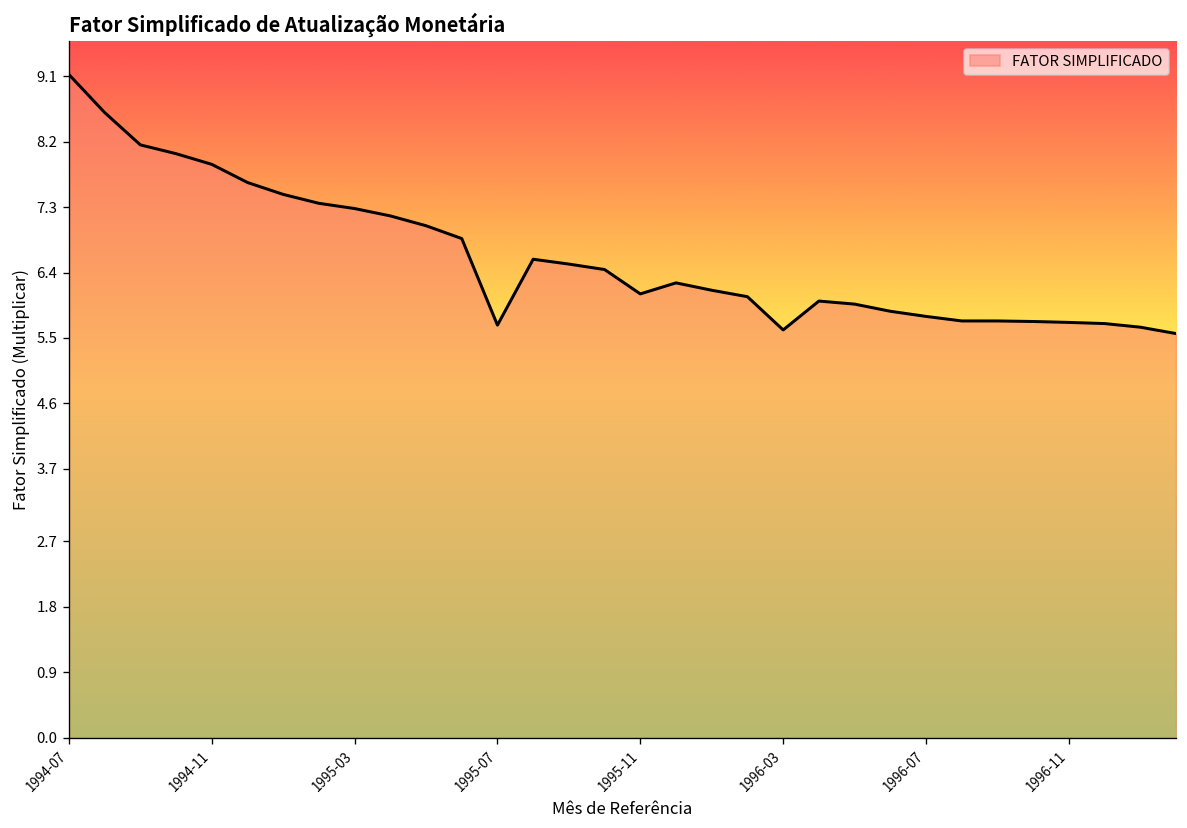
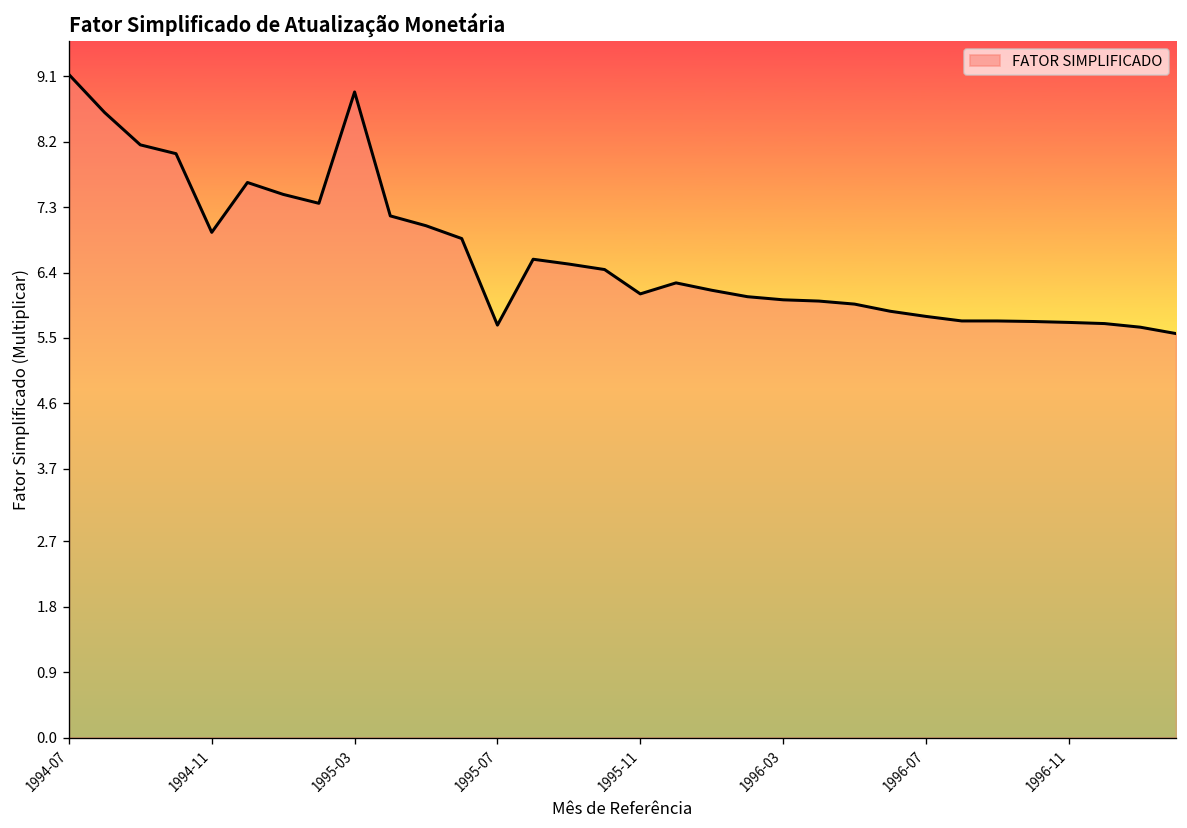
1994-11: 7.9 -> 7.0
1995-03: 7.3 -> 8.9
1996-03: 5.6 -> 6.0
